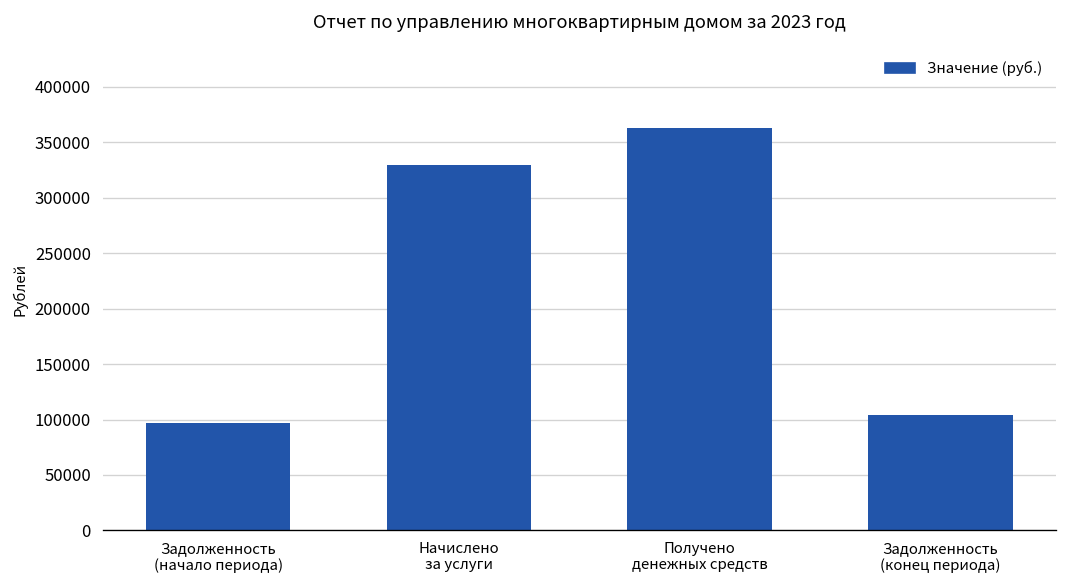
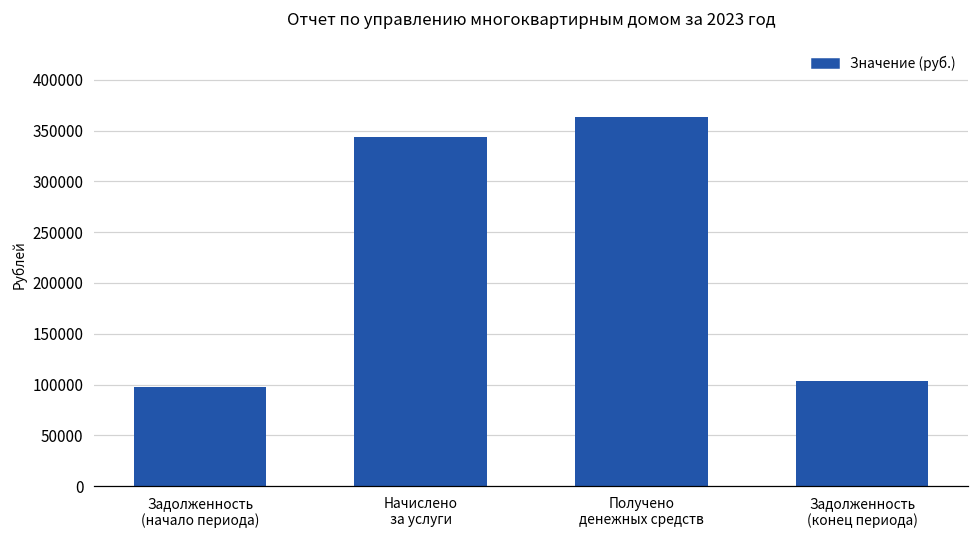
Начислено за услуги: 330000 -> 340000
